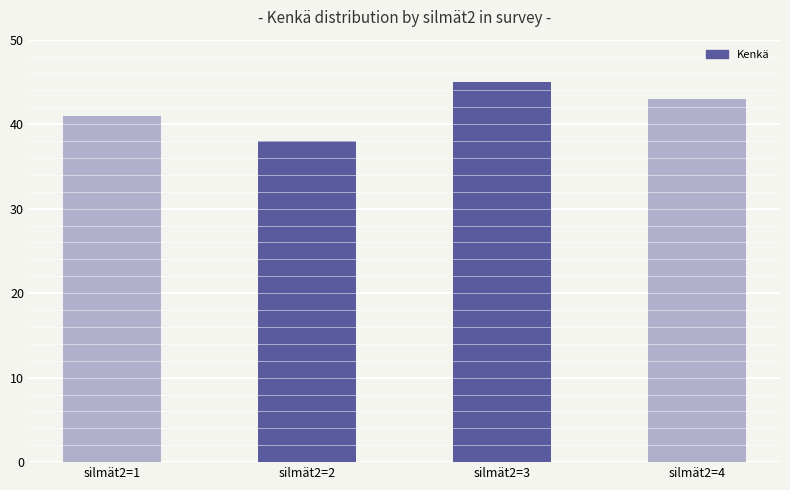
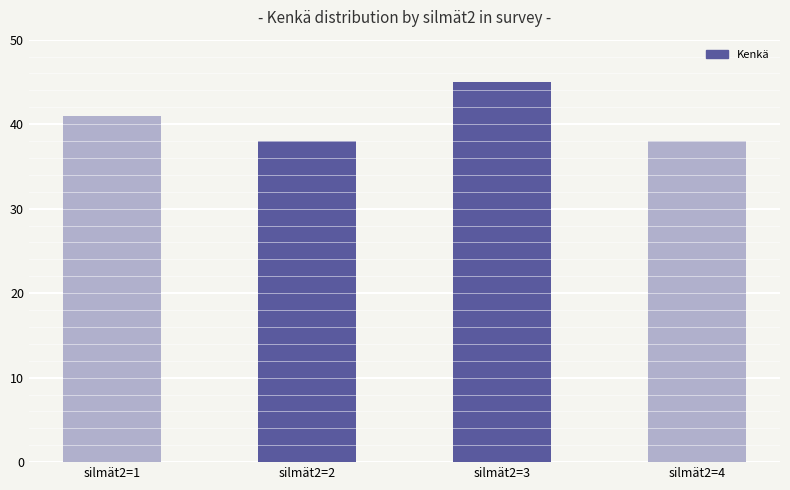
silmät2=4: 43 -> 38
